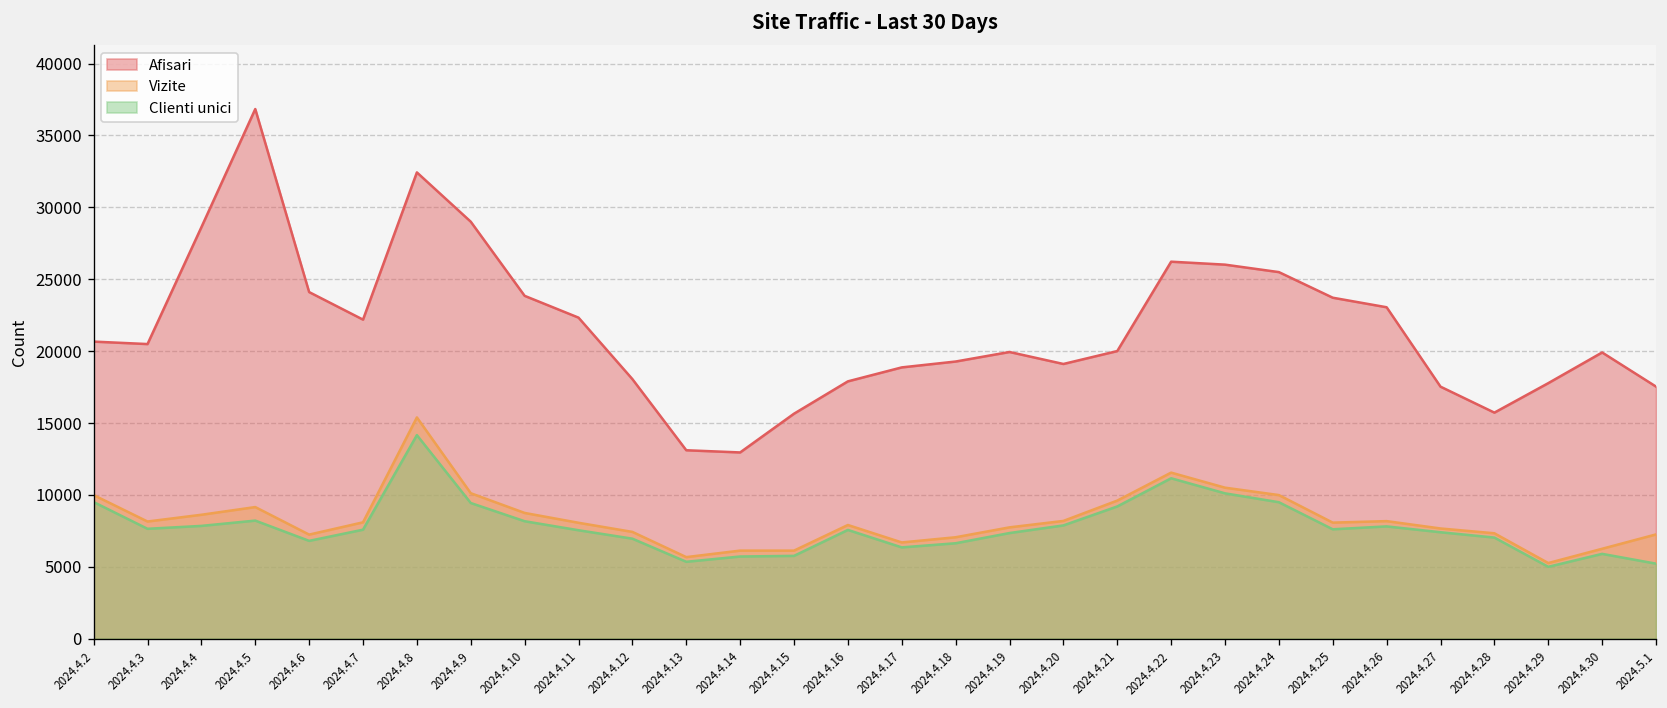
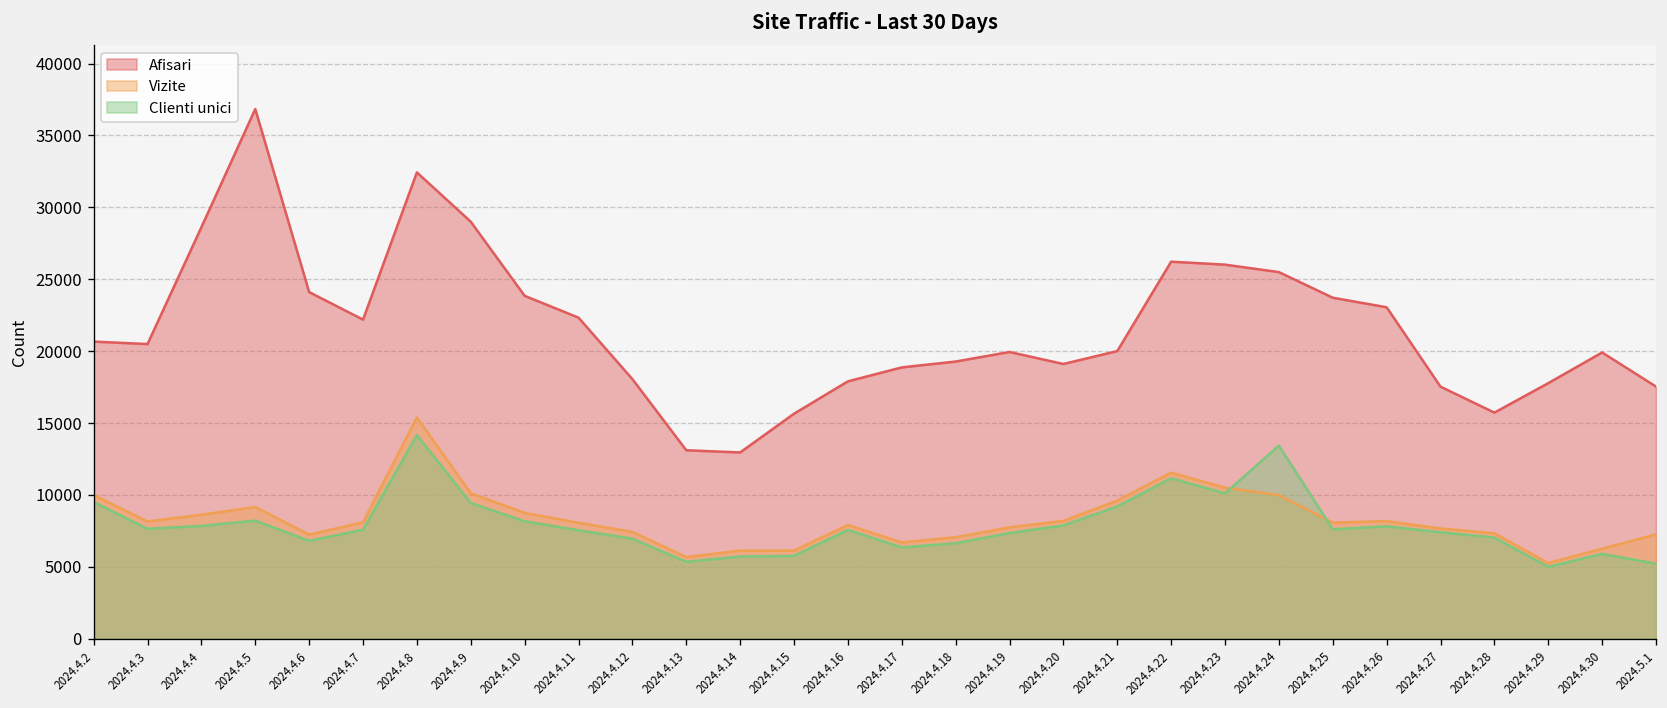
Clienti unici, 2024.4.24: 9500 -> 13400
